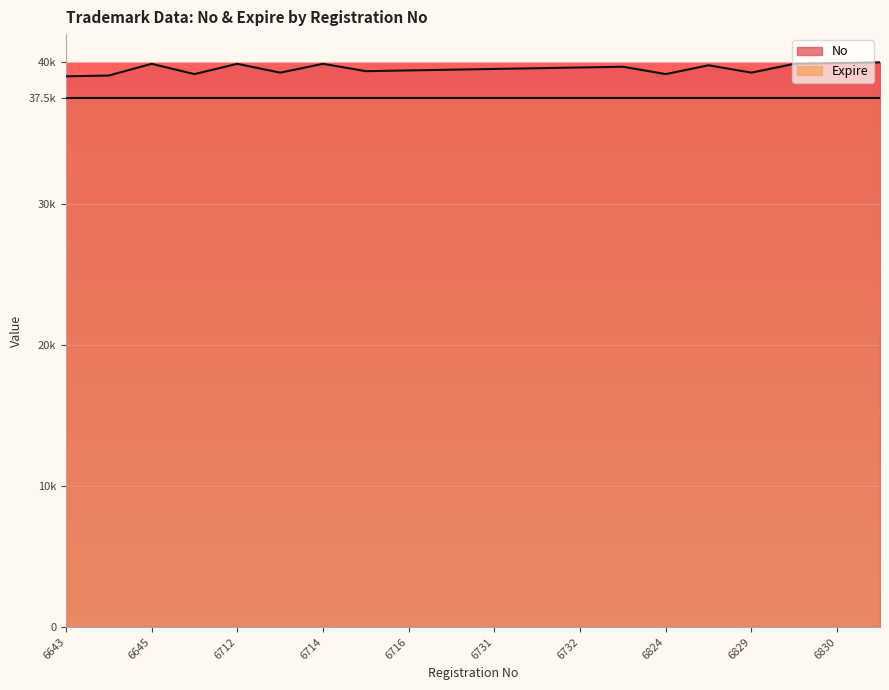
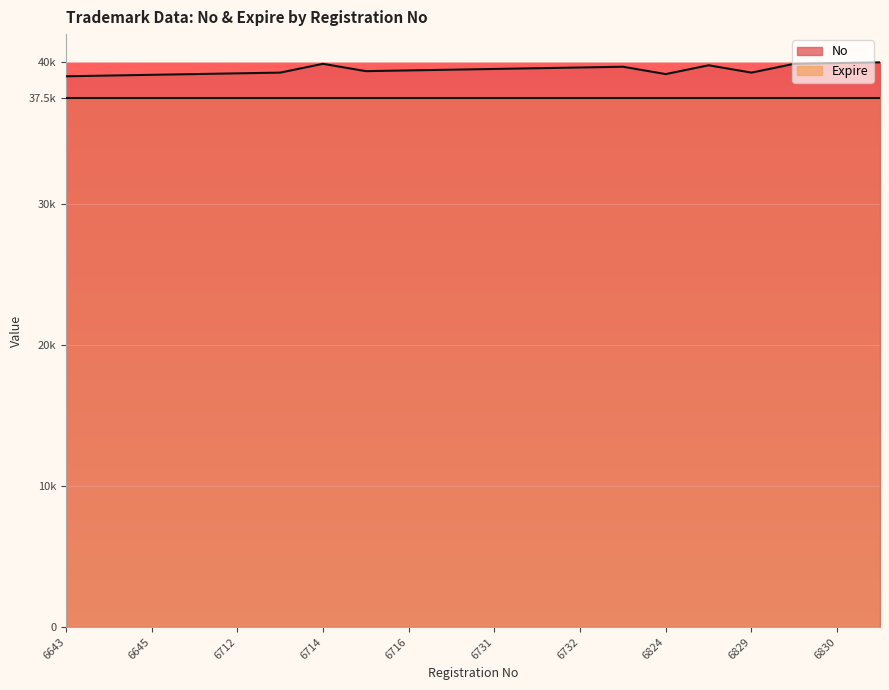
No, 6645: 39900 -> 39100
No, 6712: 39900 -> 39200
